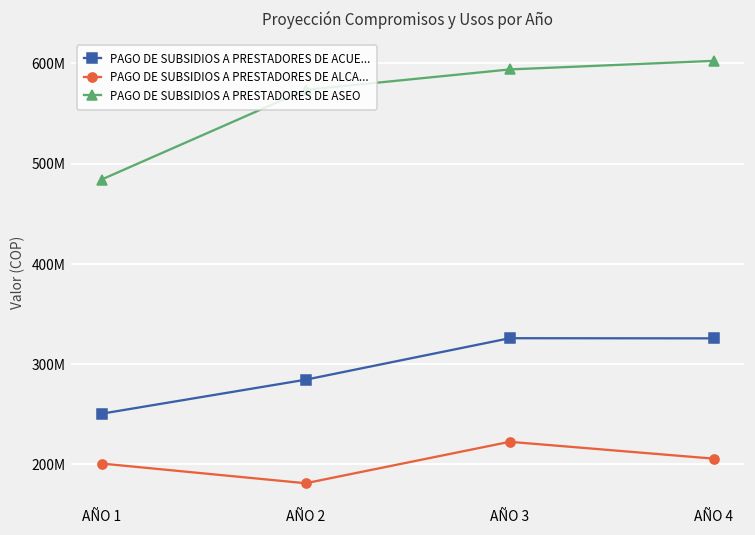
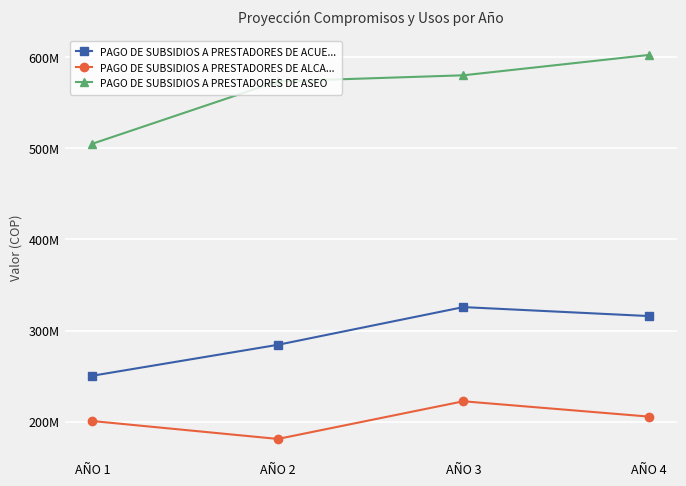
PAGO DE SUBSIDIOS A PRESTADORES DE ASEO, AÑO 1: 480000000 -> 510000000
PAGO DE SUBSIDIOS A PRESTADORES DE ASEO, AÑO 3: 590000000 -> 580000000
PAGO DE SUBSIDIOS A PRESTADORES DE ACUE..., AÑO 4: 330000000 -> 320000000
